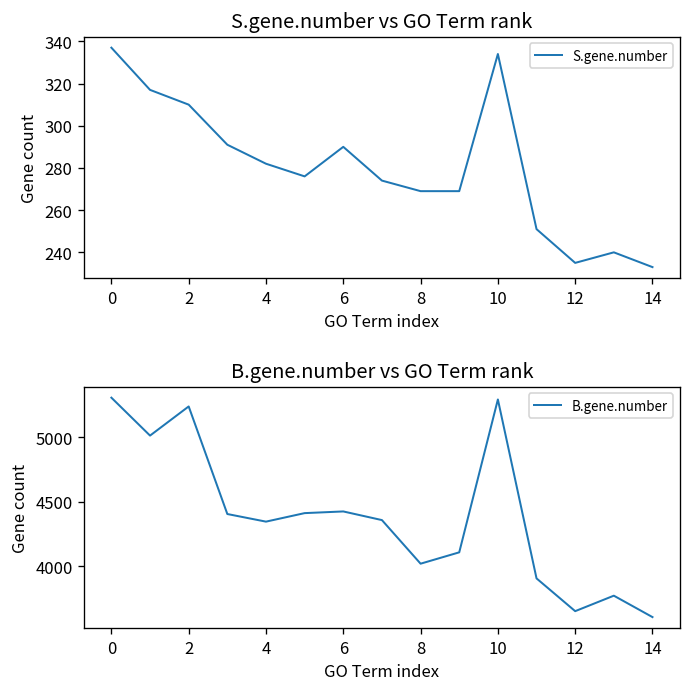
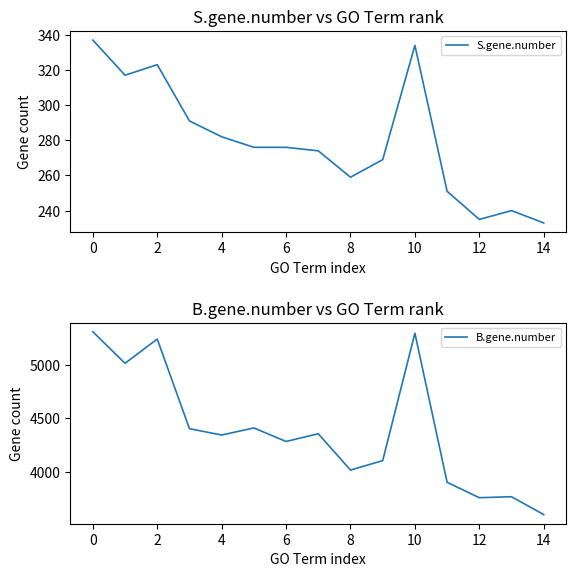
S.gene.number vs GO Term rank, 2: 310 -> 323
S.gene.number vs GO Term rank, 6: 290 -> 276
S.gene.number vs GO Term rank, 8: 269 -> 259
B.gene.number vs GO Term rank, 6: 4420 -> 4290
B.gene.number vs GO Term rank, 12: 3650 -> 3760
